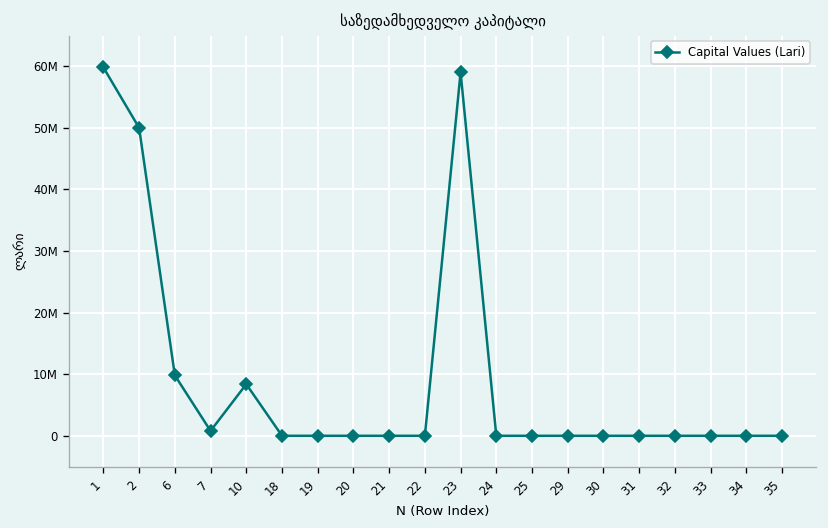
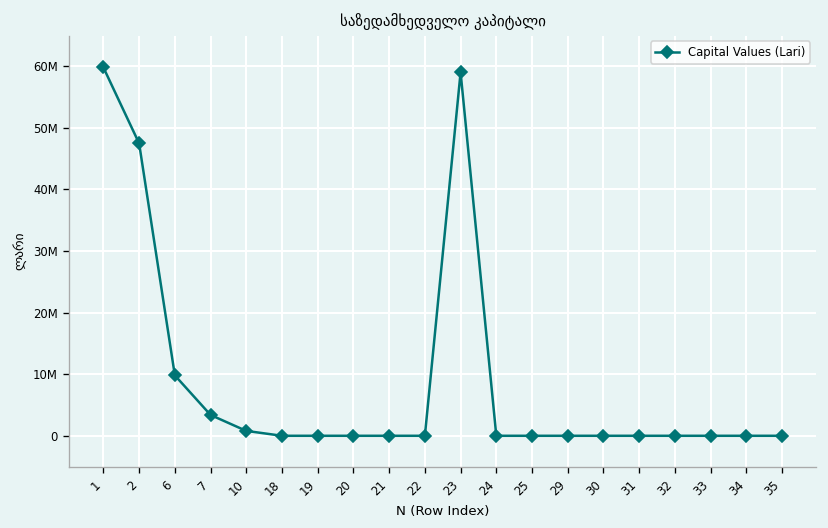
2: 50000000 -> 47000000
7: 1000000 -> 3000000
10: 8000000 -> 1000000
